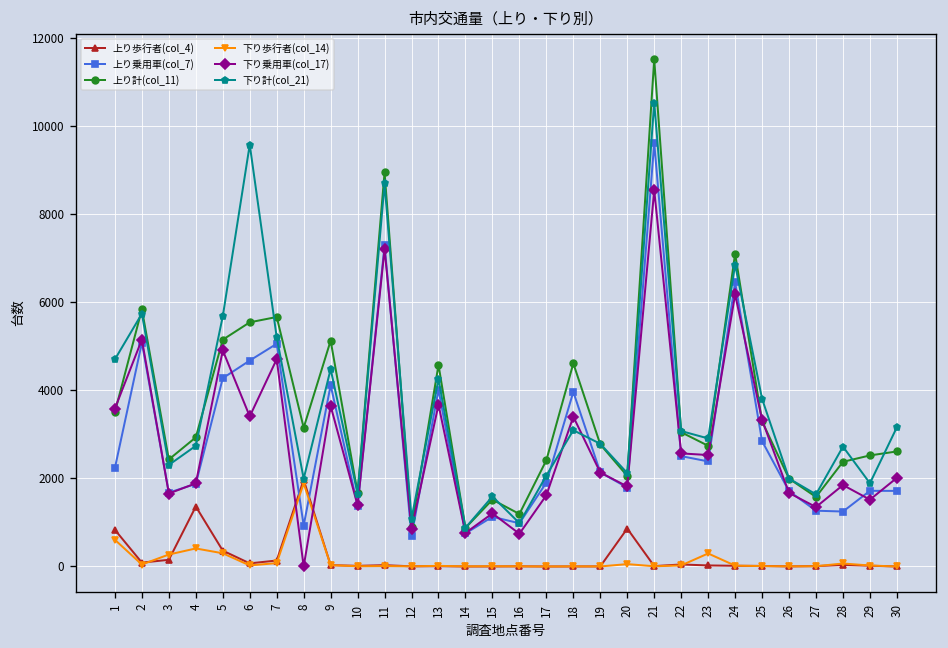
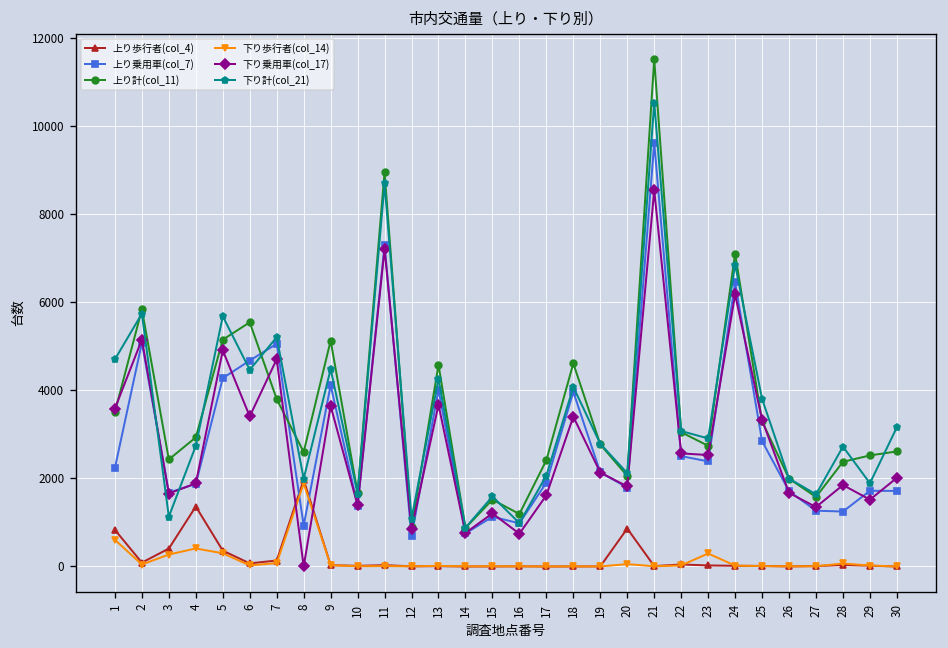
上り歩行者(col_4), 3: 200 -> 400
下り計(col_21), 3: 2300 -> 1100
下り計(col_21), 6: 9600 -> 4500
上り計(col_11), 7: 5700 -> 3800
上り計(col_11), 8: 3200 -> 2600
下り計(col_21), 18: 3100 -> 4100
